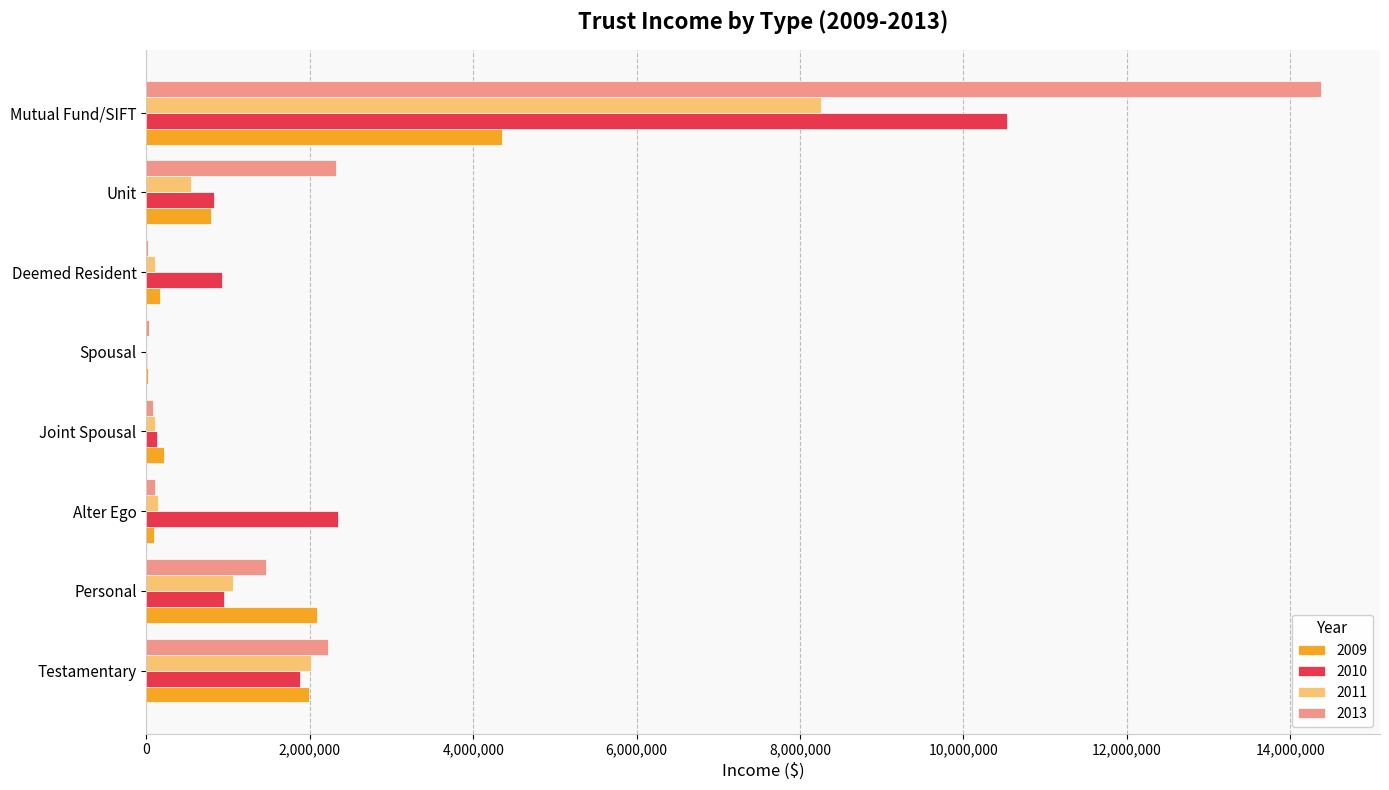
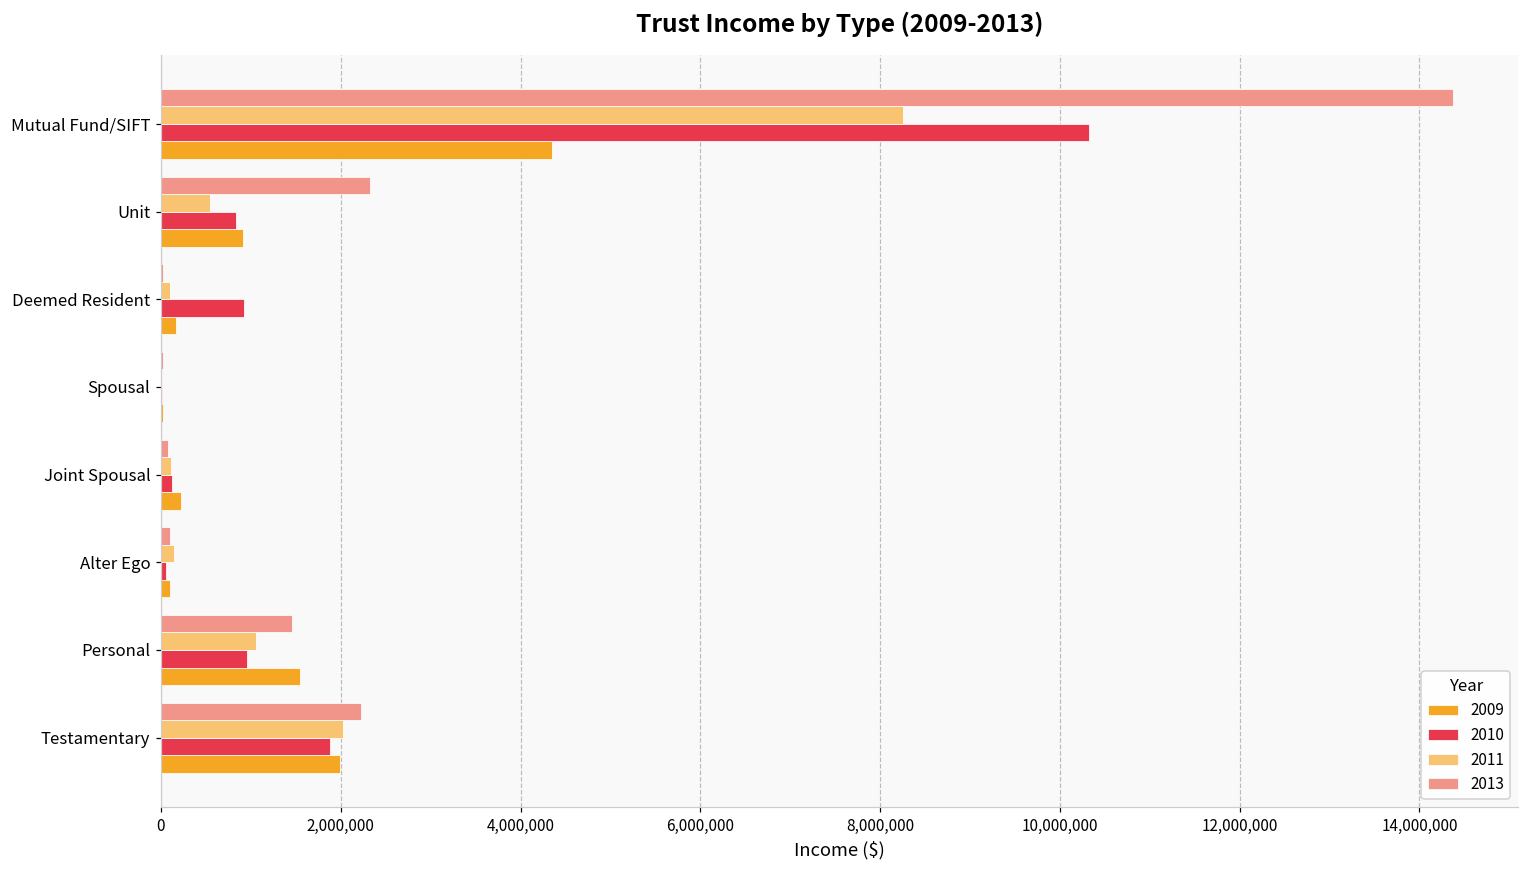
2010, Mutual Fund/SIFT: 10,500,000 -> 10,300,000
2009, Unit: 800,000 -> 900,000
2010, Alter Ego: 2,300,000 -> 100,000
2009, Personal: 2,100,000 -> 1,500,000
